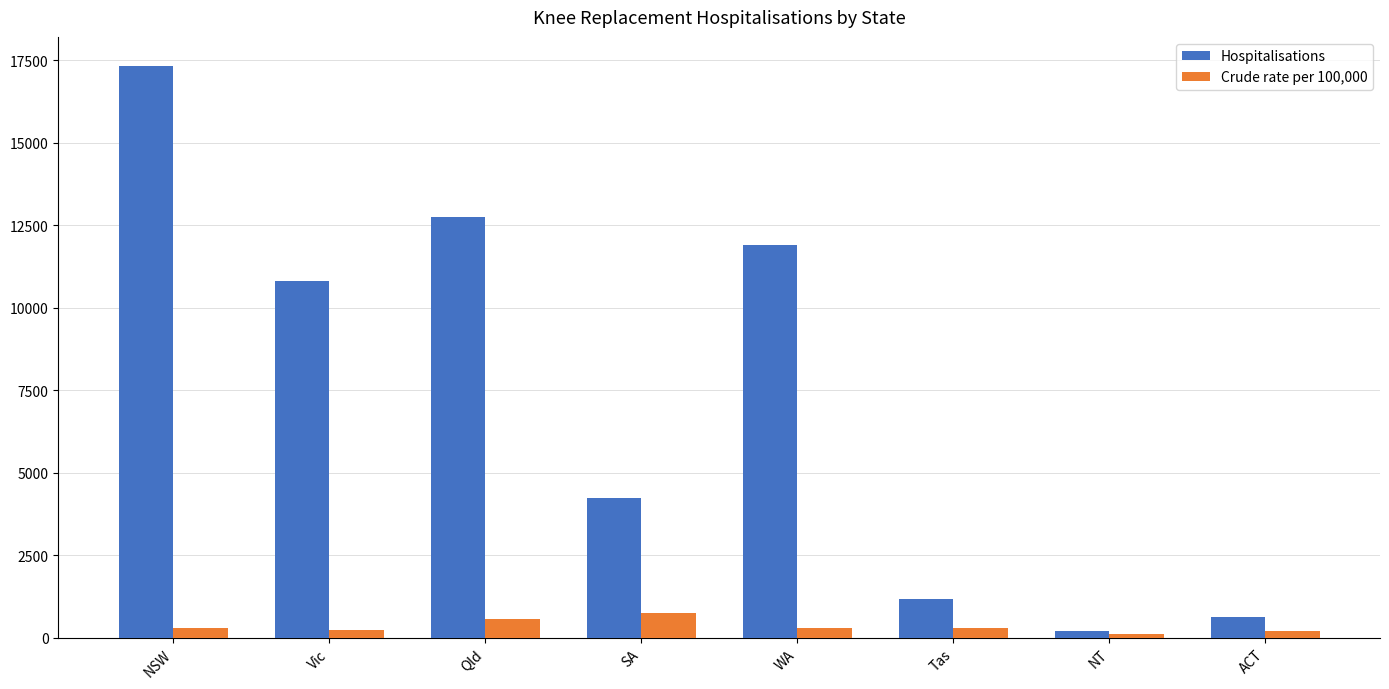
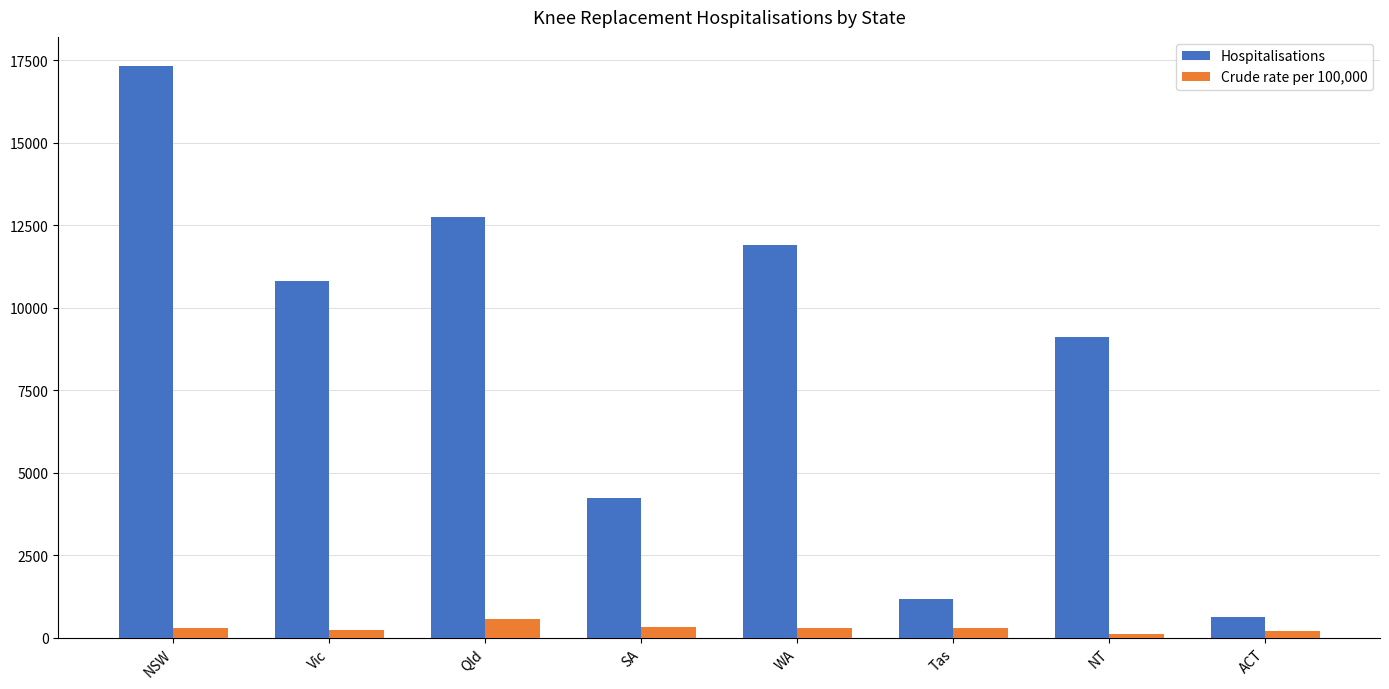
Crude rate per 100,000, SA: 700 -> 300
Hospitalisations, NT: 200 -> 9100
